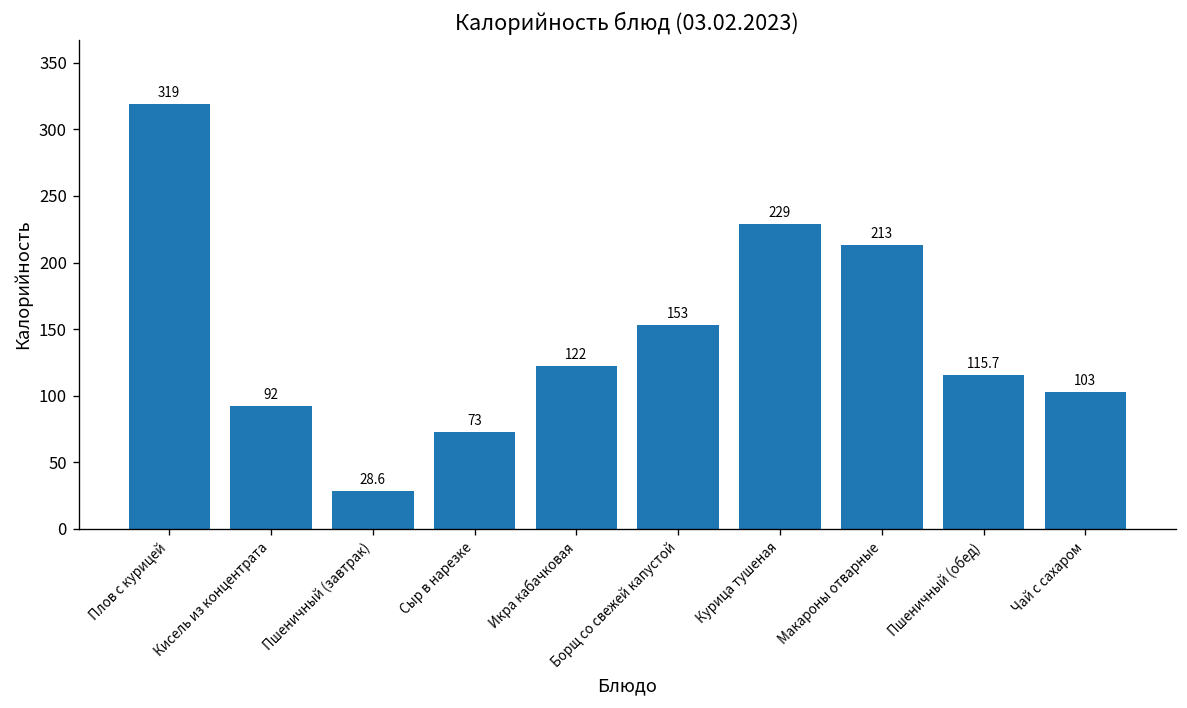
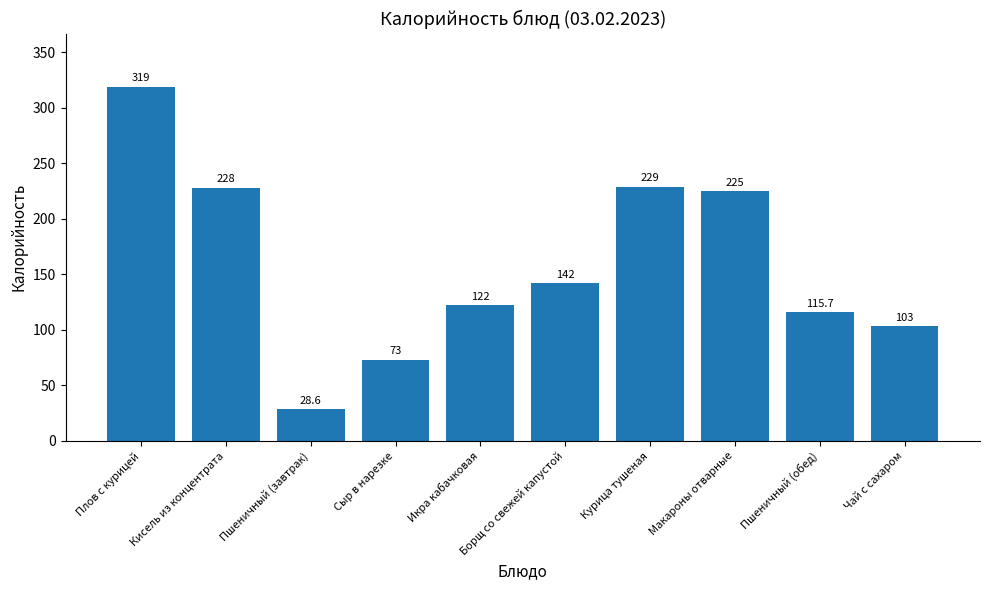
Кисель из концентрата: 92 -> 228
Борщ со свежей капустой: 153 -> 142
Макароны отварные: 213 -> 225
